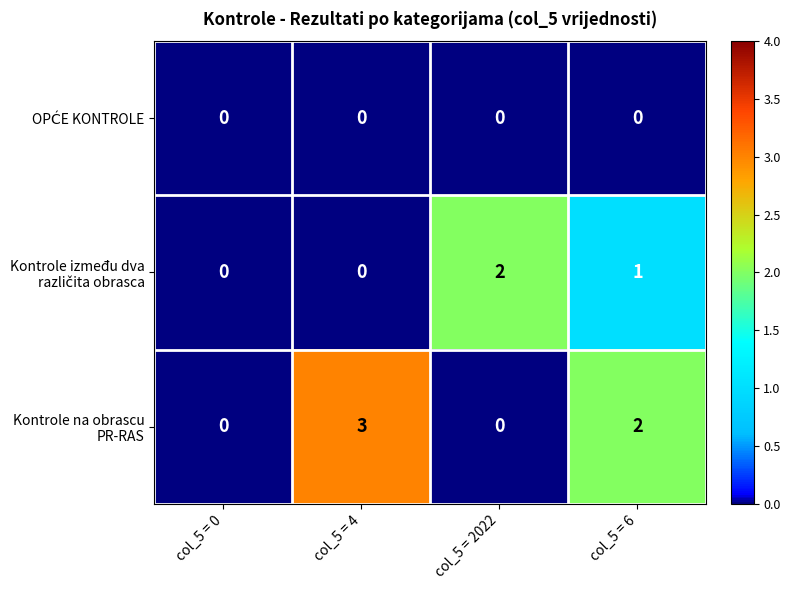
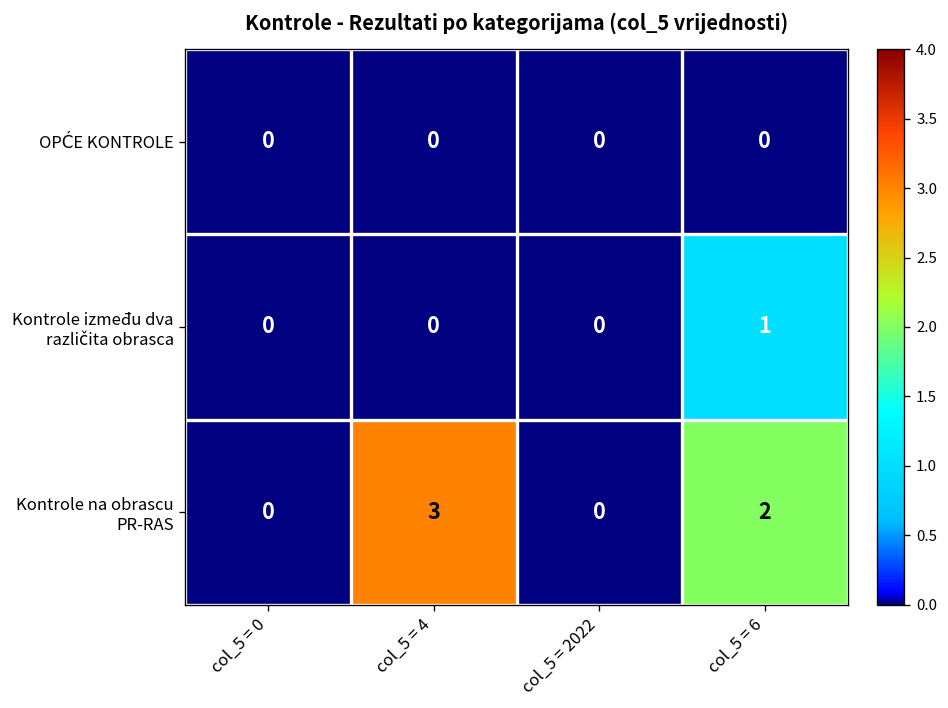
Kontrole između dva različita obrasca, col_5 = 2022: 2 -> 0
